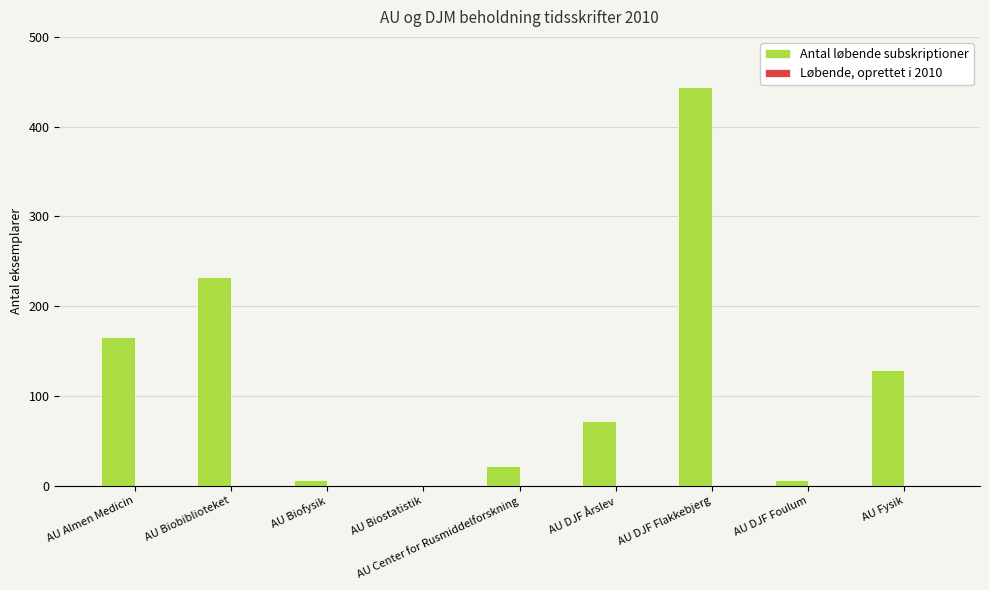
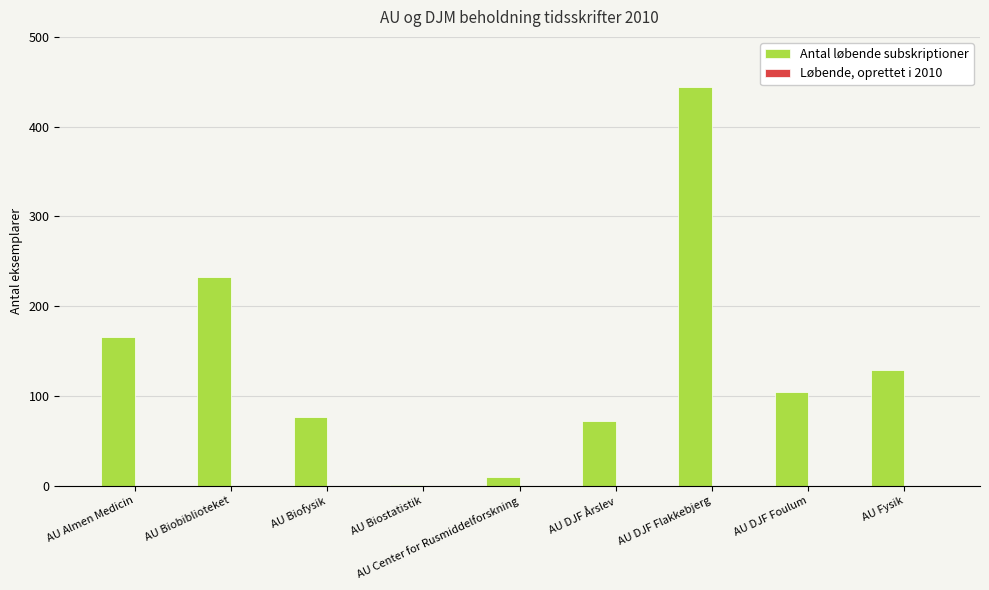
Antal løbende subskriptioner, AU Biofysik: 10 -> 80
Antal løbende subskriptioner, AU Center for Rusmiddelforskning: 20 -> 10
Antal løbende subskriptioner, AU DJF Foulum: 10 -> 100
